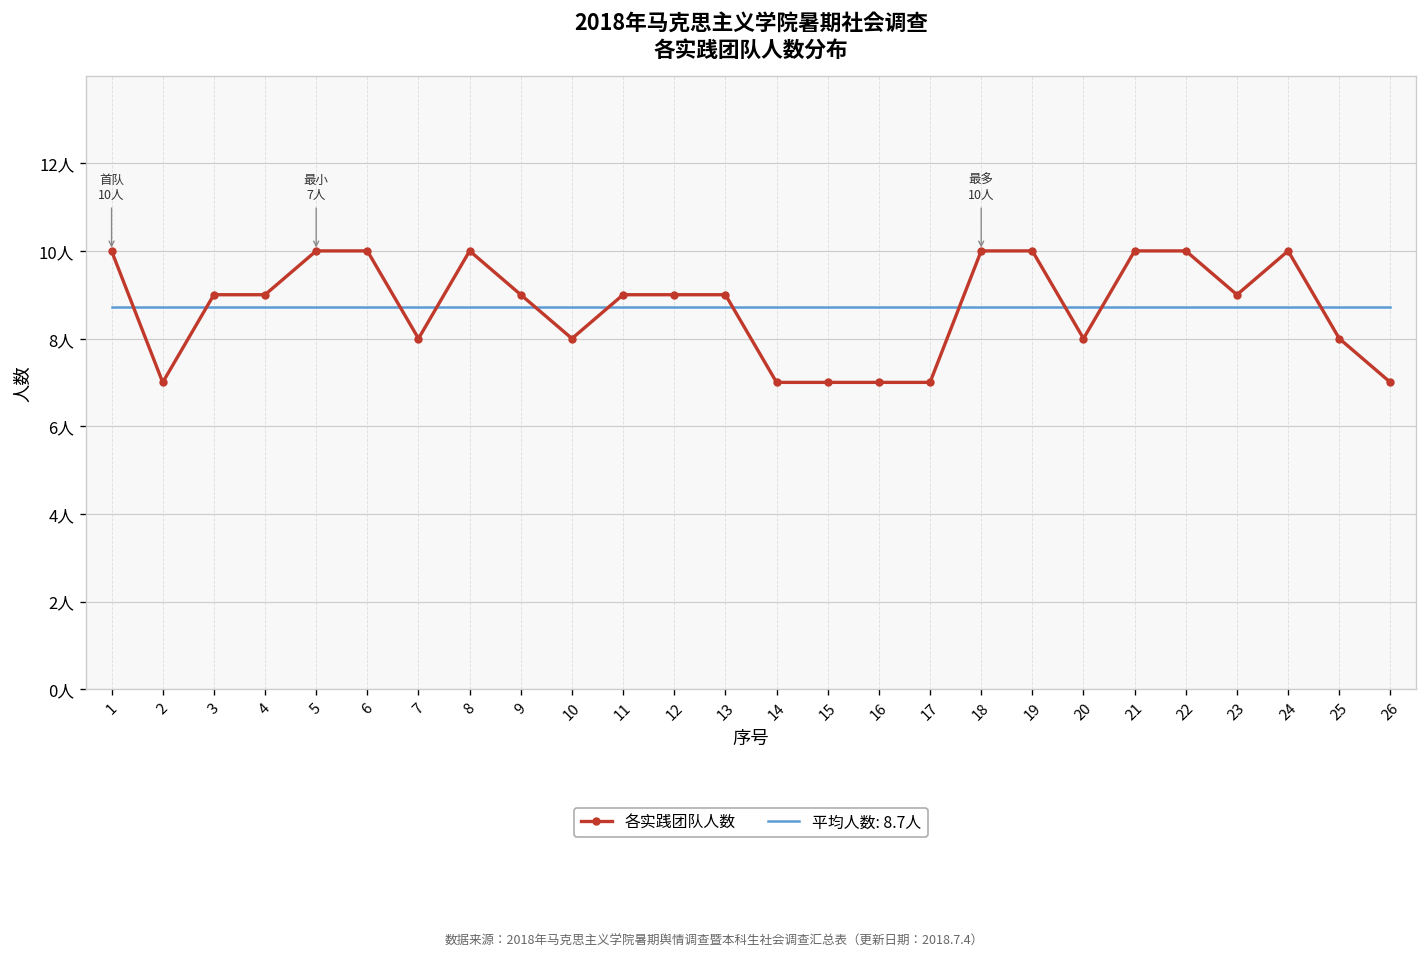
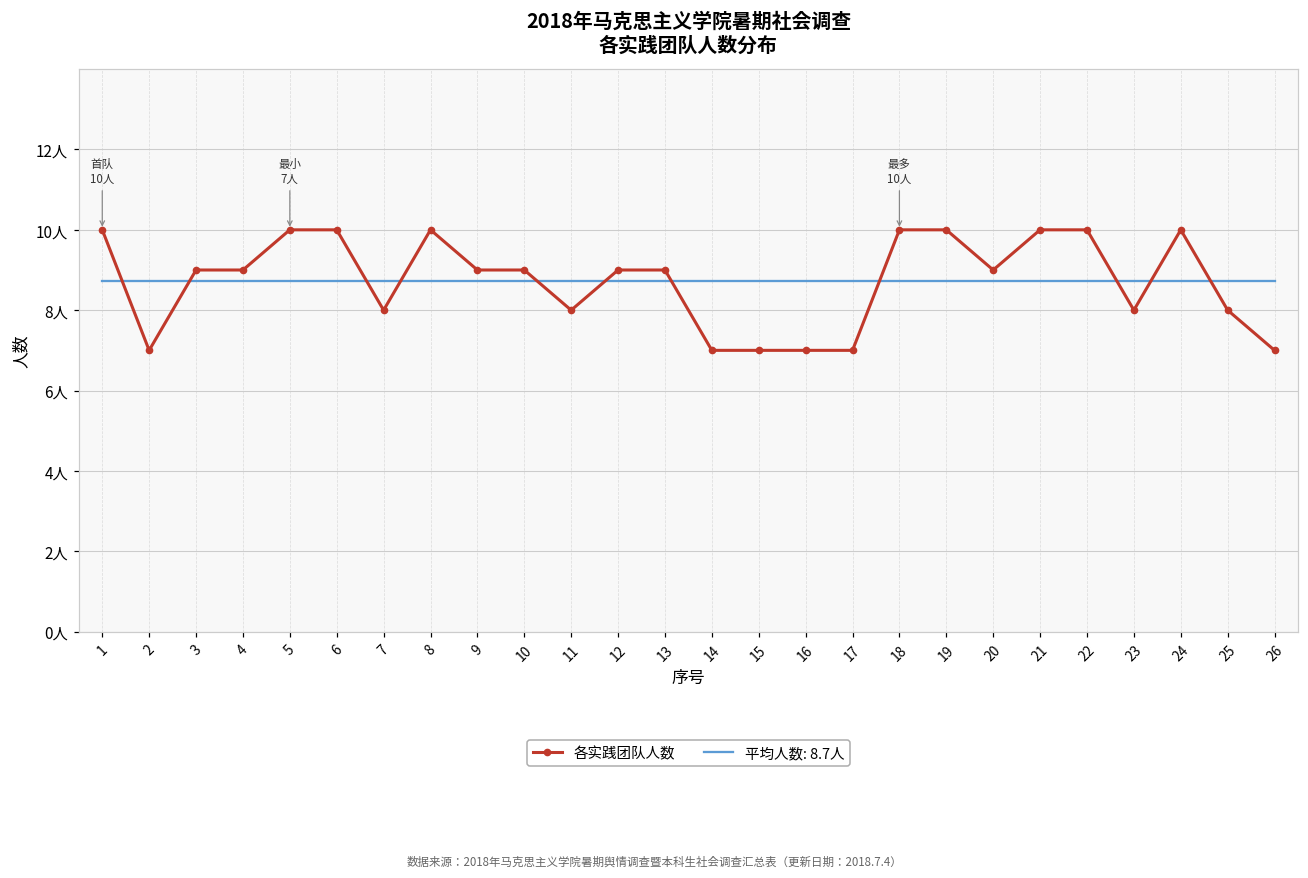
各实践团队人数, 10: 8人 -> 9人
各实践团队人数, 11: 9人 -> 8人
各实践团队人数, 20: 8人 -> 9人
各实践团队人数, 23: 9人 -> 8人
